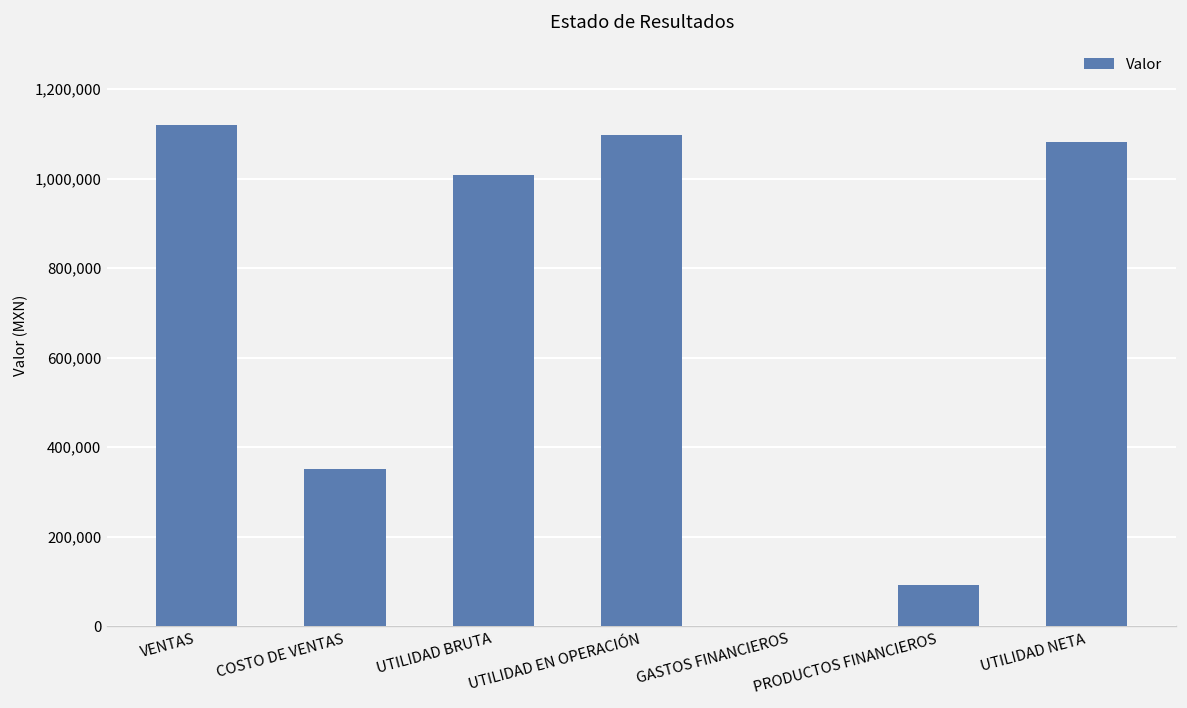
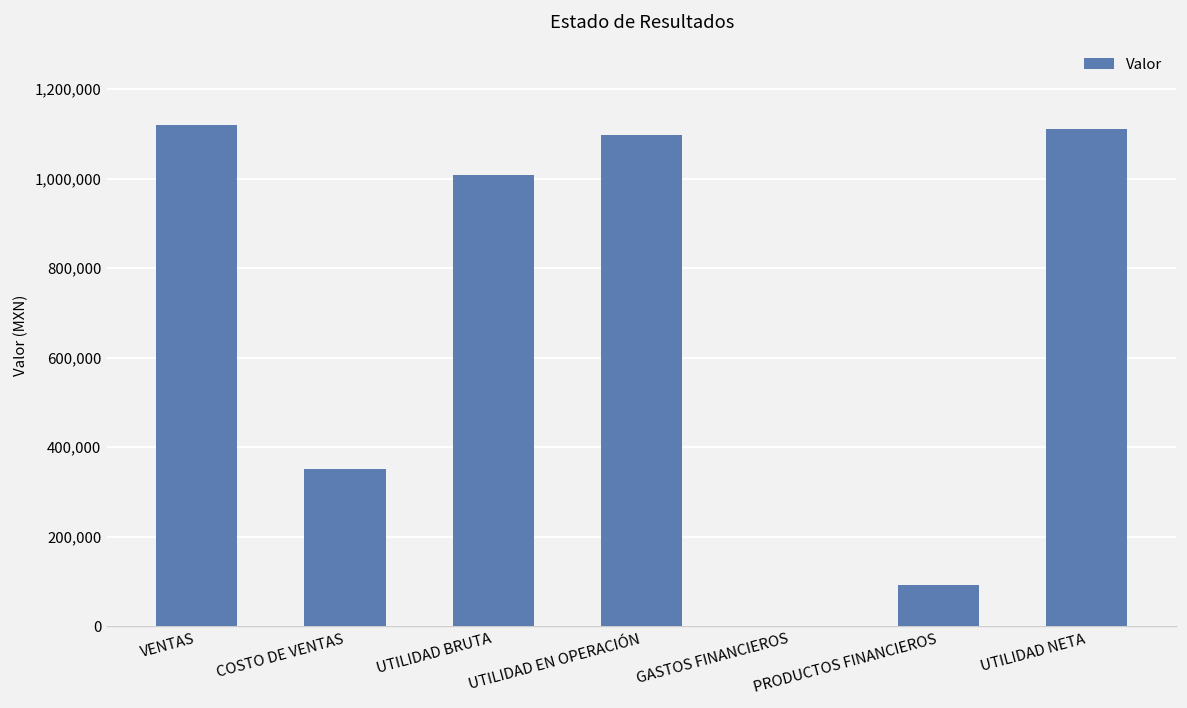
UTILIDAD NETA: 1,080,000 -> 1,110,000
